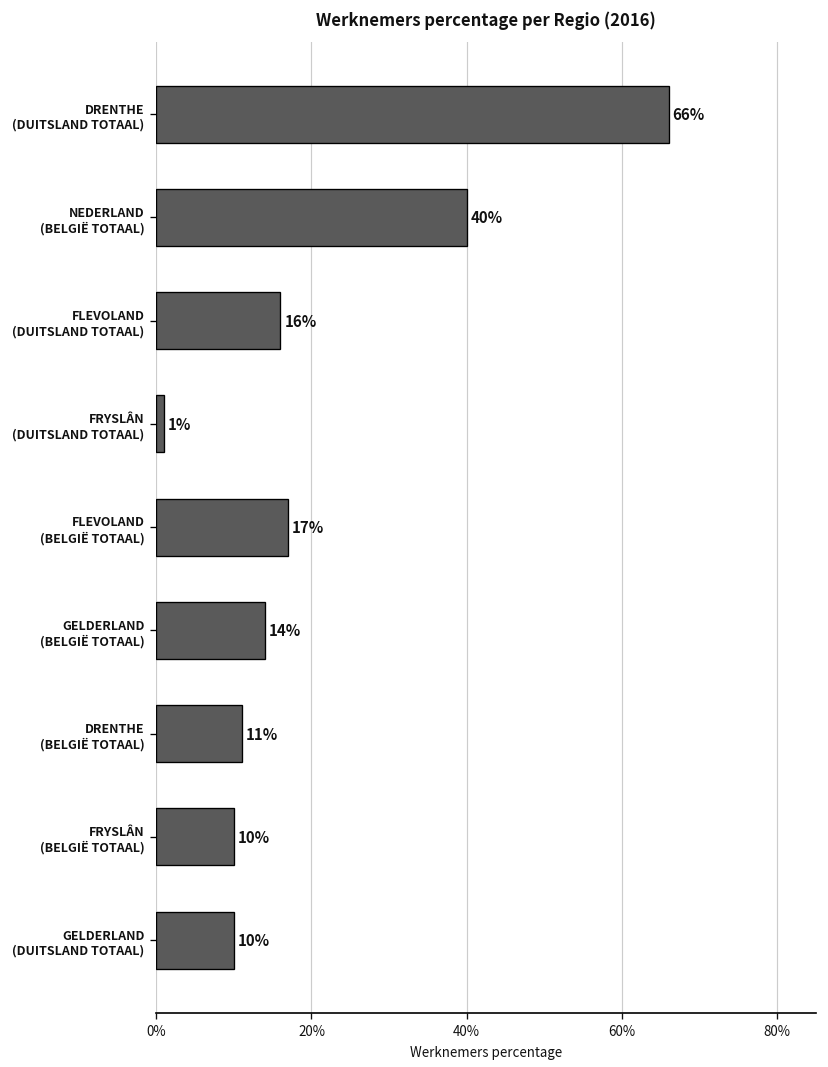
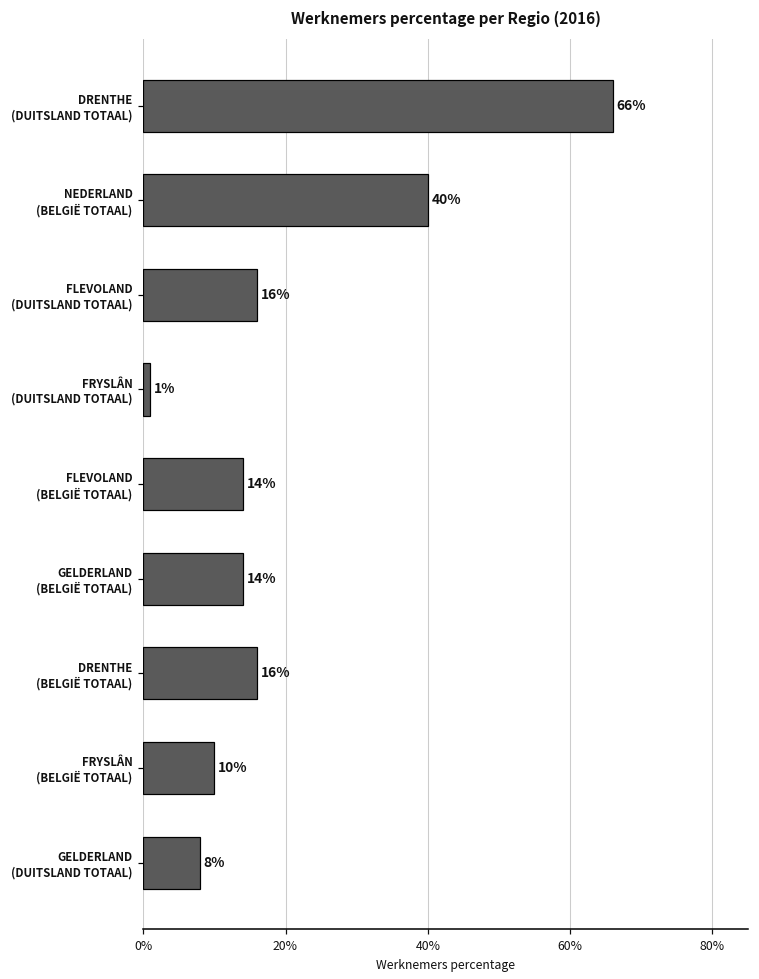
FLEVOLAND (BELGIË TOTAAL): 17% -> 14%
DRENTHE (BELGIË TOTAAL): 11% -> 16%
GELDERLAND (DUITSLAND TOTAAL): 10% -> 8%
